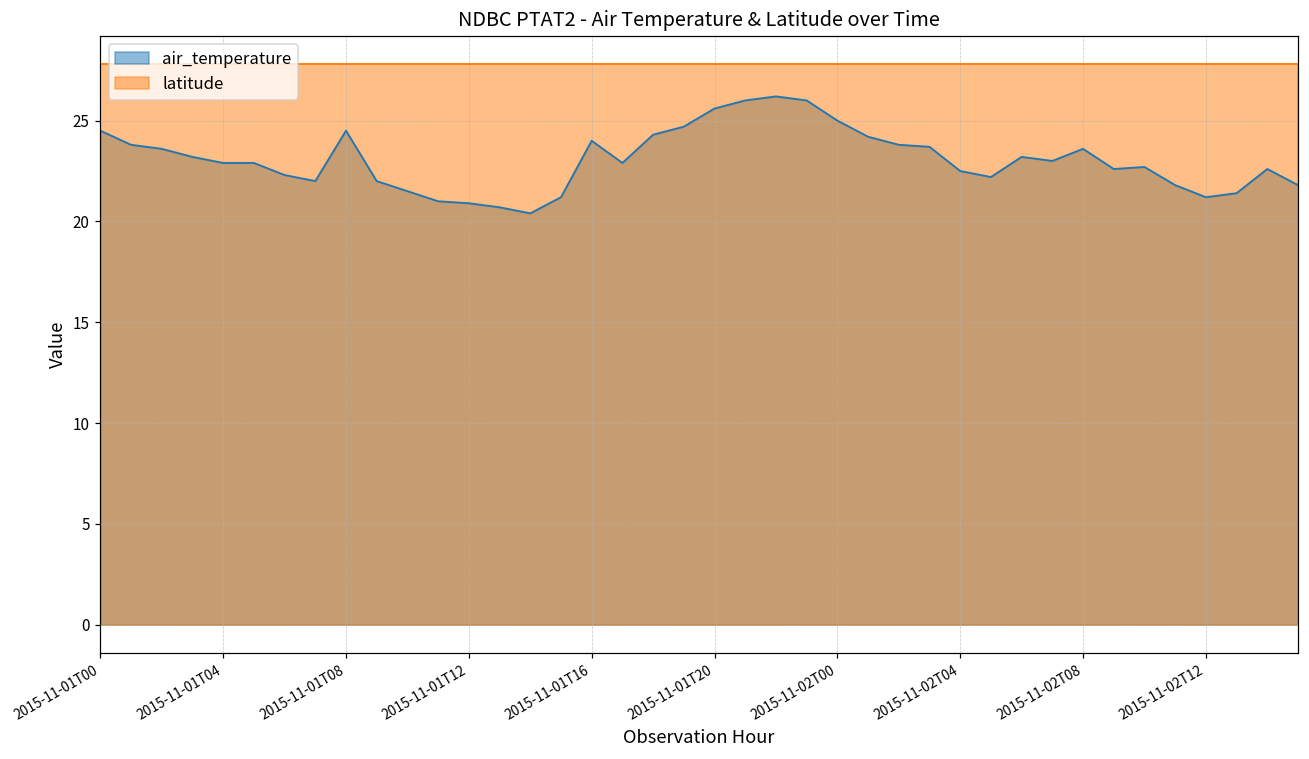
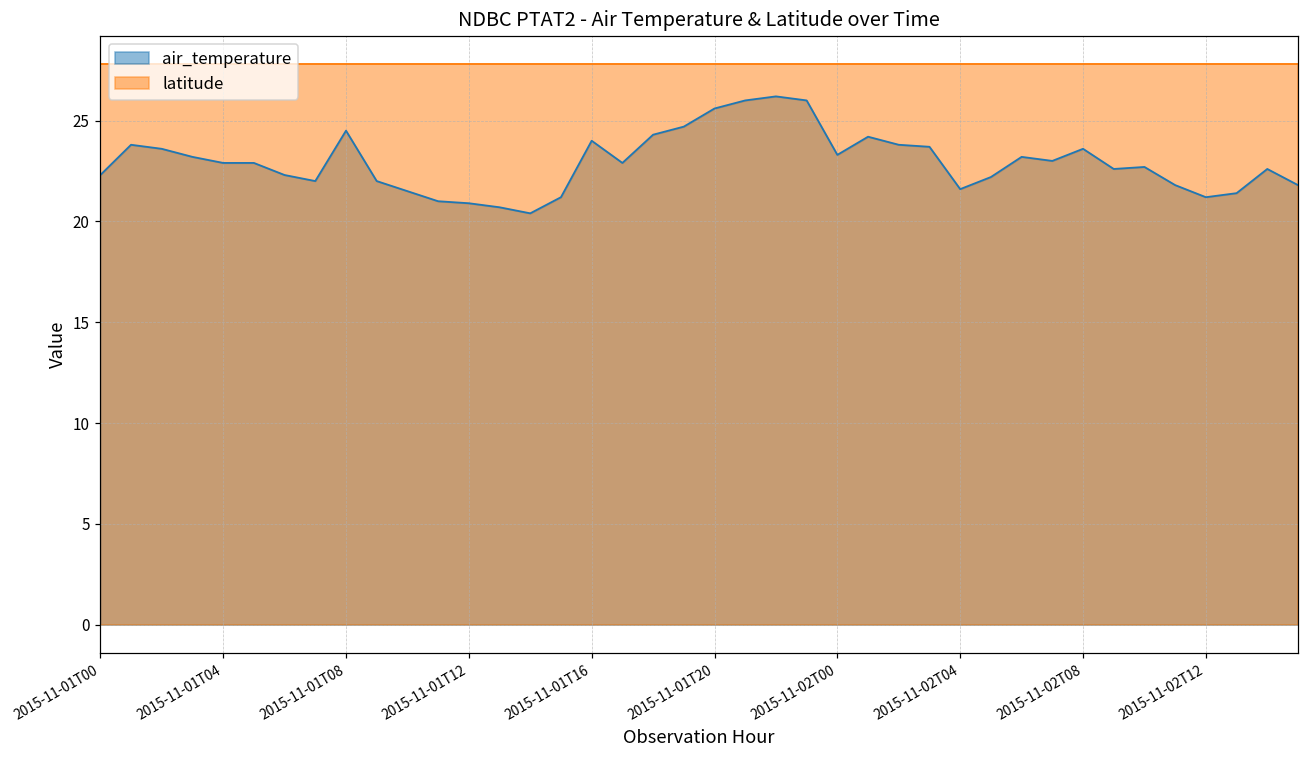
air_temperature, 2015-11-01T00: 24.5 -> 22.3
air_temperature, 2015-11-02T00: 25.0 -> 23.3
air_temperature, 2015-11-02T04: 22.5 -> 21.6
